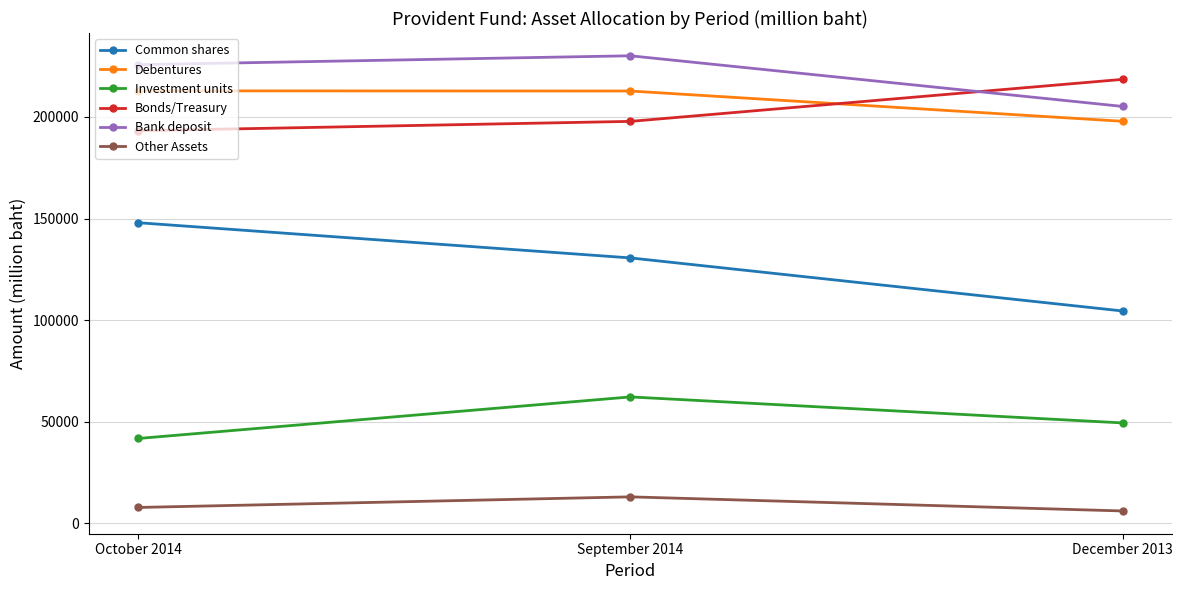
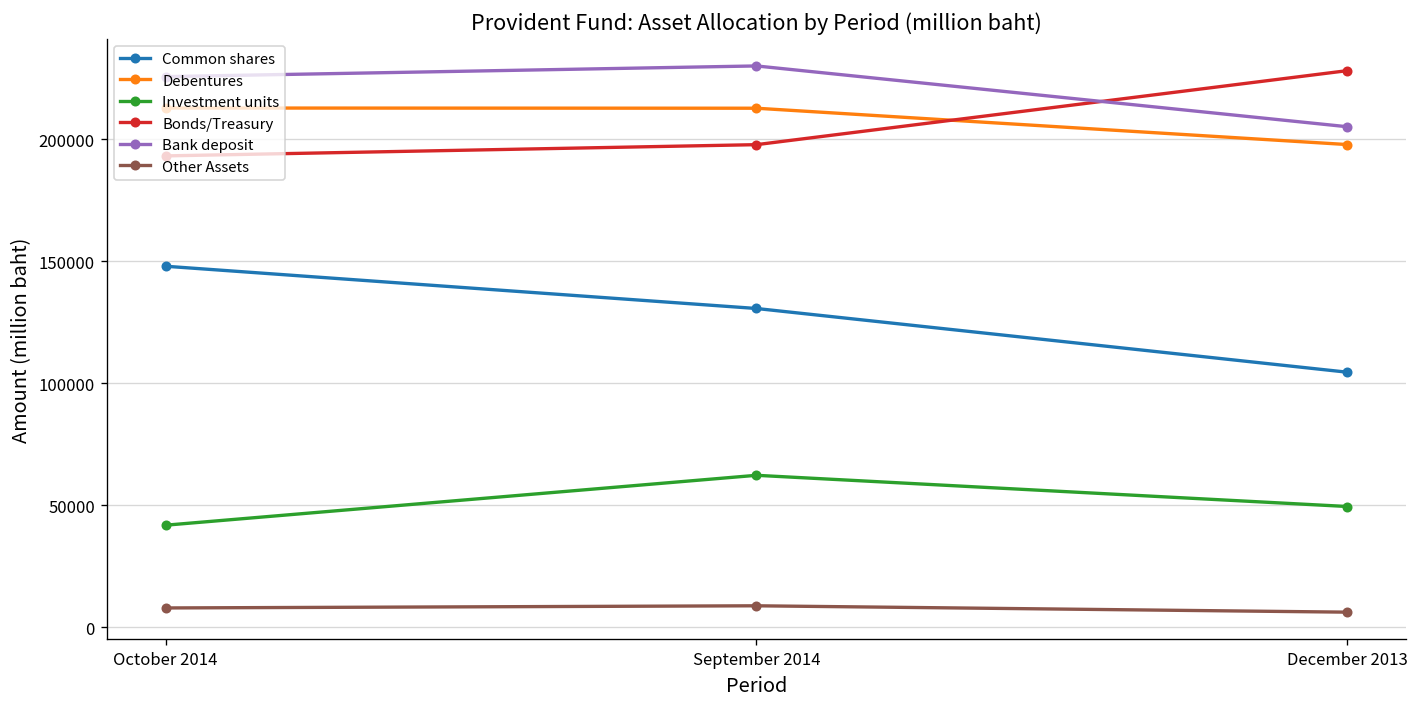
Other Assets, September 2014: 13000 -> 9000
Bonds/Treasury, December 2013: 218000 -> 228000
